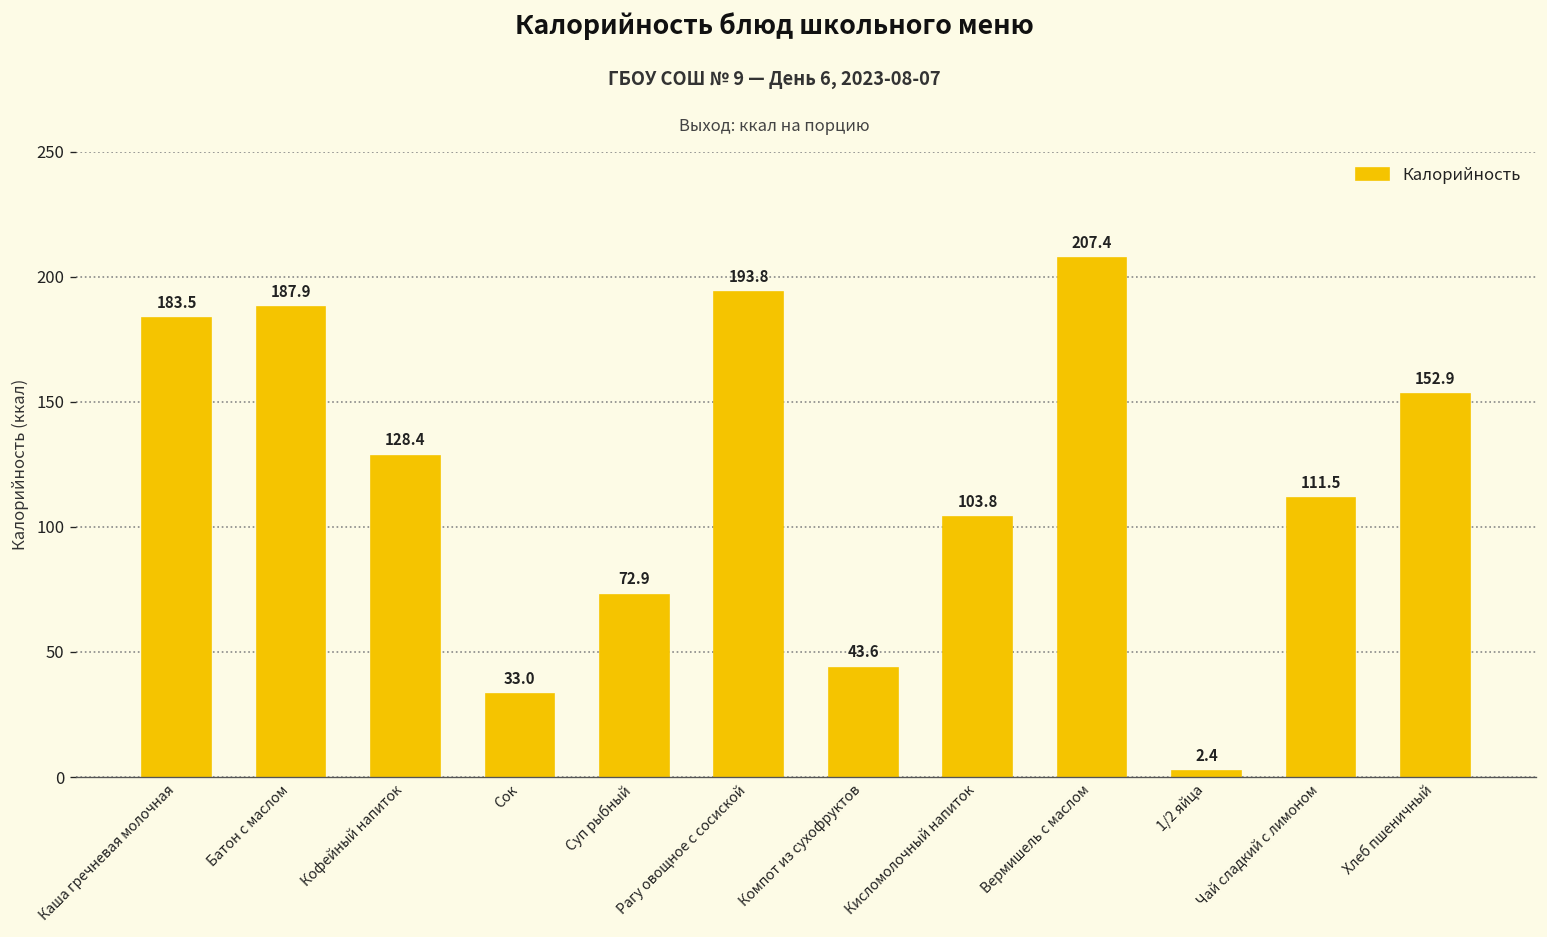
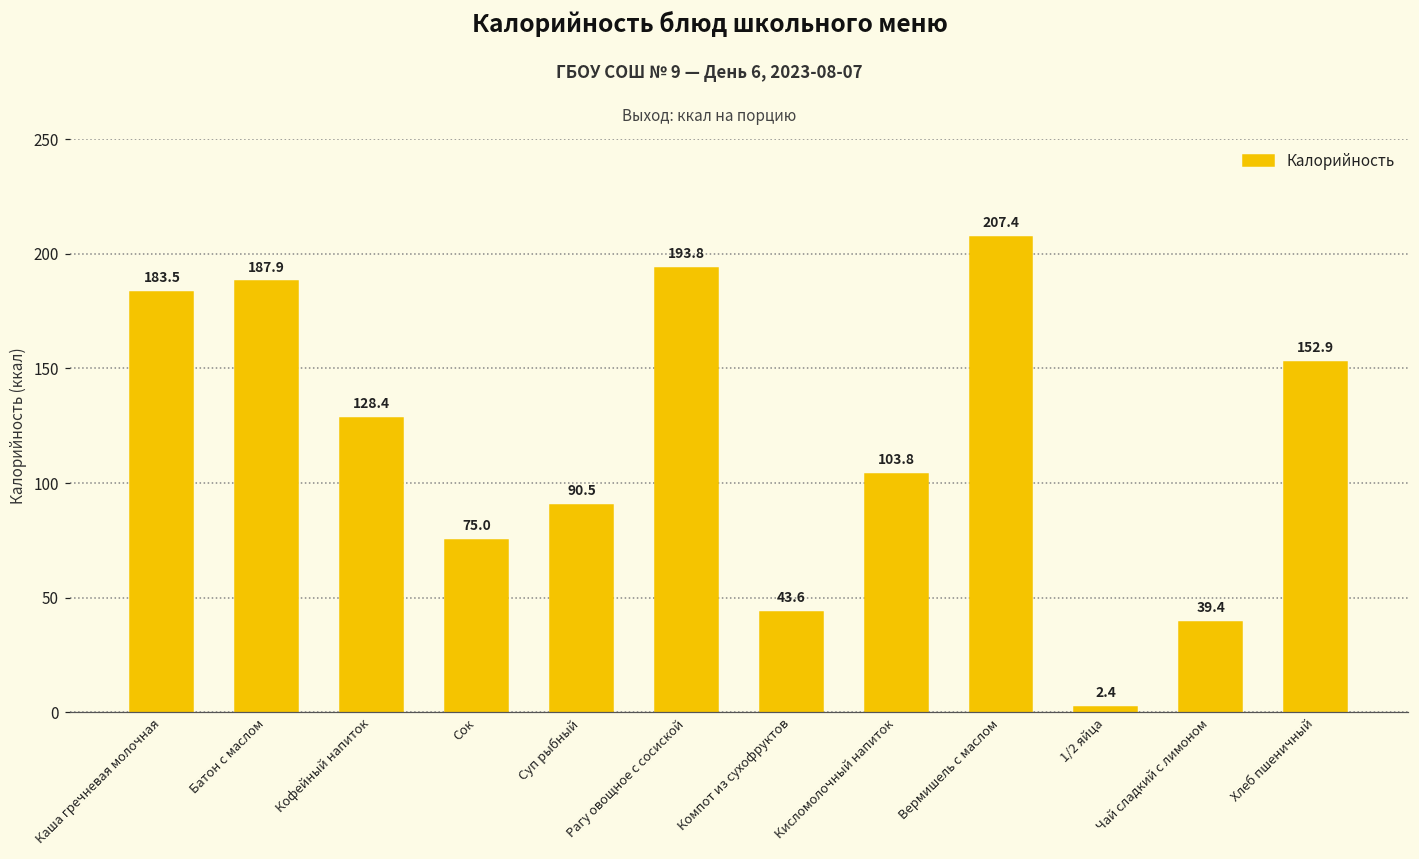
Сок: 33.0 -> 75.0
Суп рыбный: 72.9 -> 90.5
Чай сладкий с лимоном: 111.5 -> 39.4
